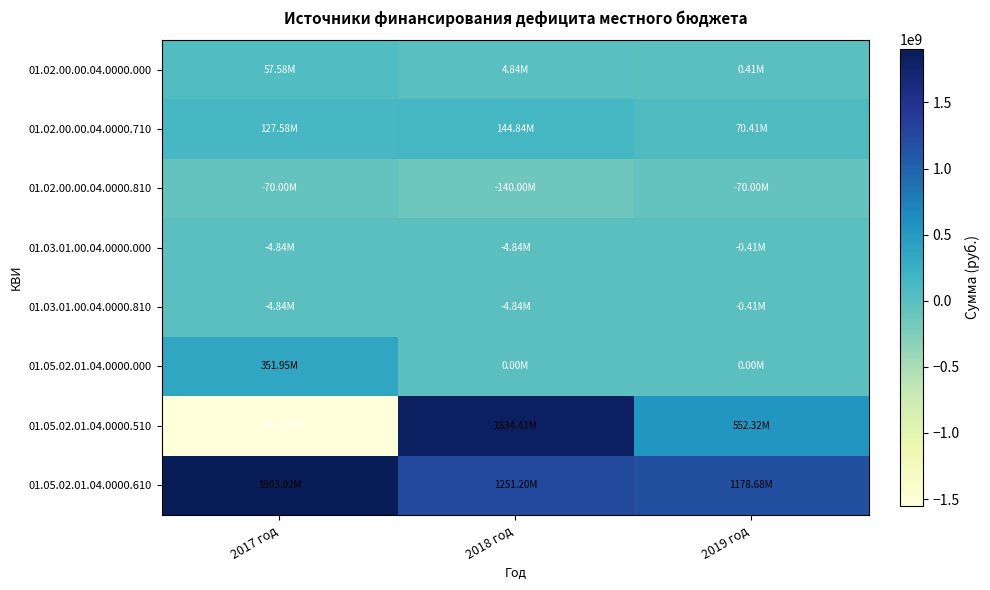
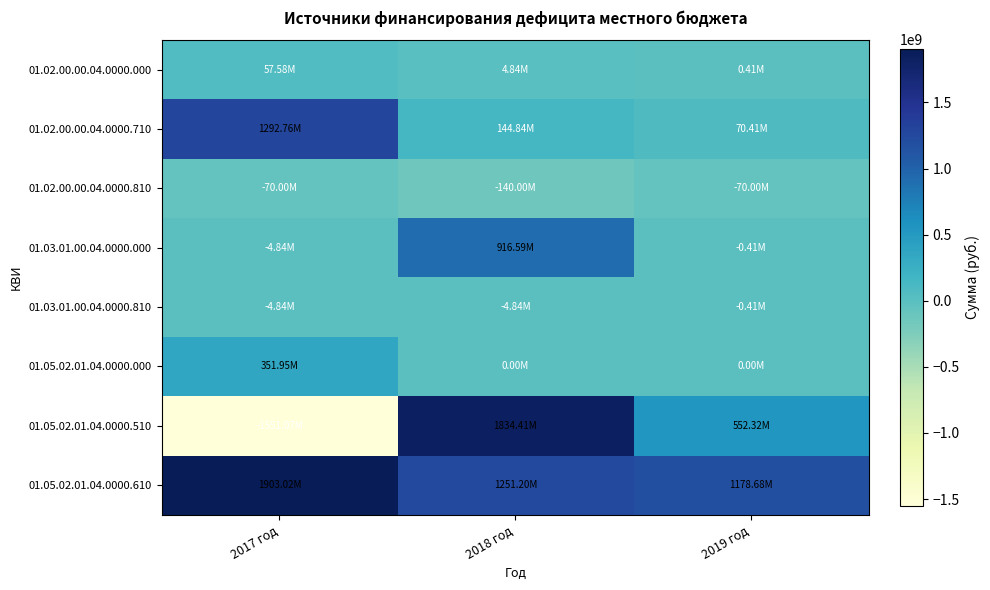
01.02.00.00.04.0000.710, 2017 год: 127.58M -> 1292.76M
01.03.01.00.04.0000.000, 2018 год: -4.84M -> 916.59M
